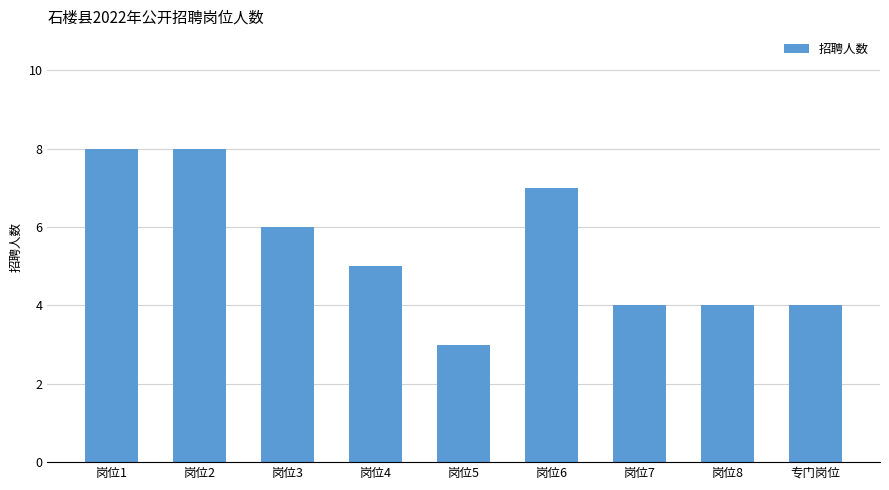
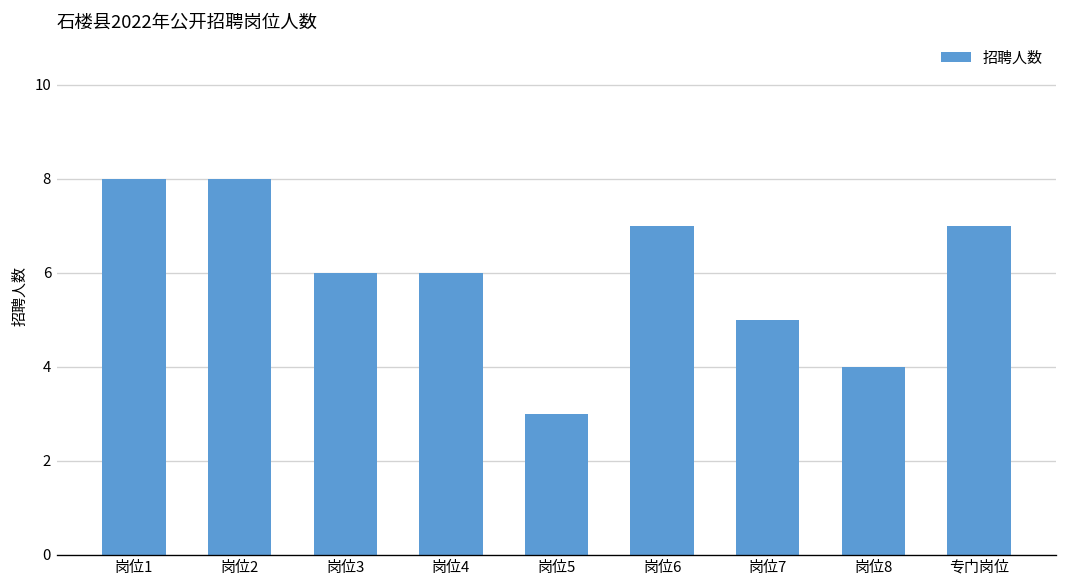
岗位4: 5 -> 6
岗位7: 4 -> 5
专门岗位: 4 -> 7
